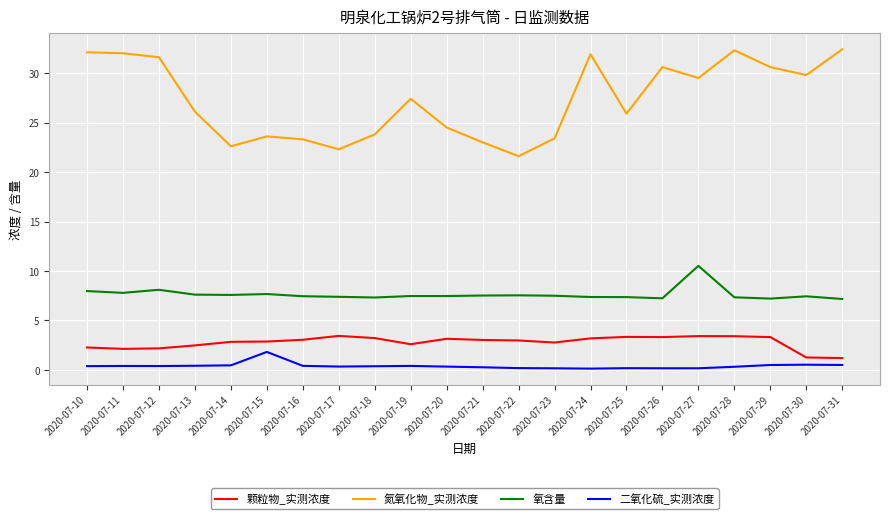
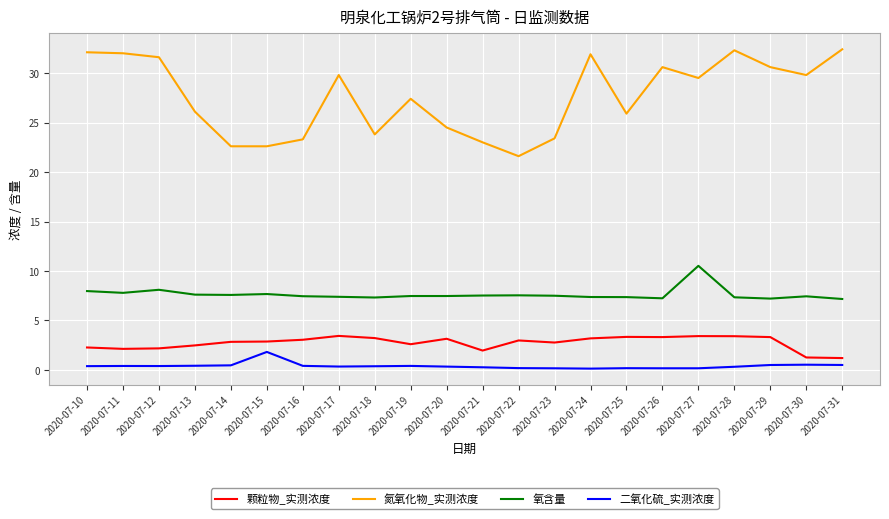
氮氧化物_实测浓度, 2020-07-15: 24 -> 23
氮氧化物_实测浓度, 2020-07-17: 22 -> 30
颗粒物_实测浓度, 2020-07-21: 3 -> 2
